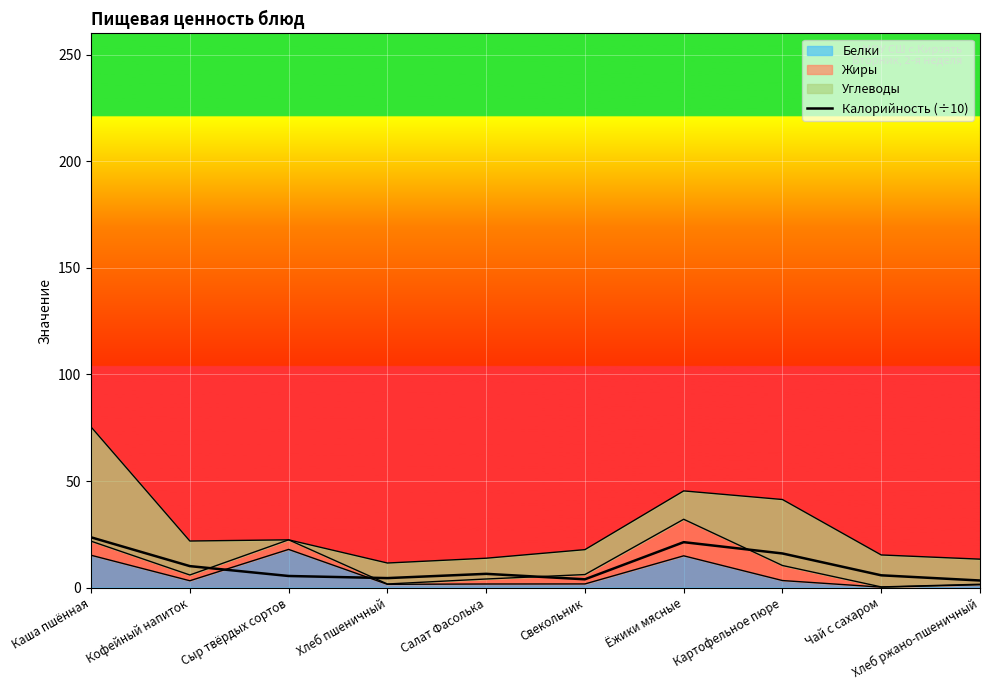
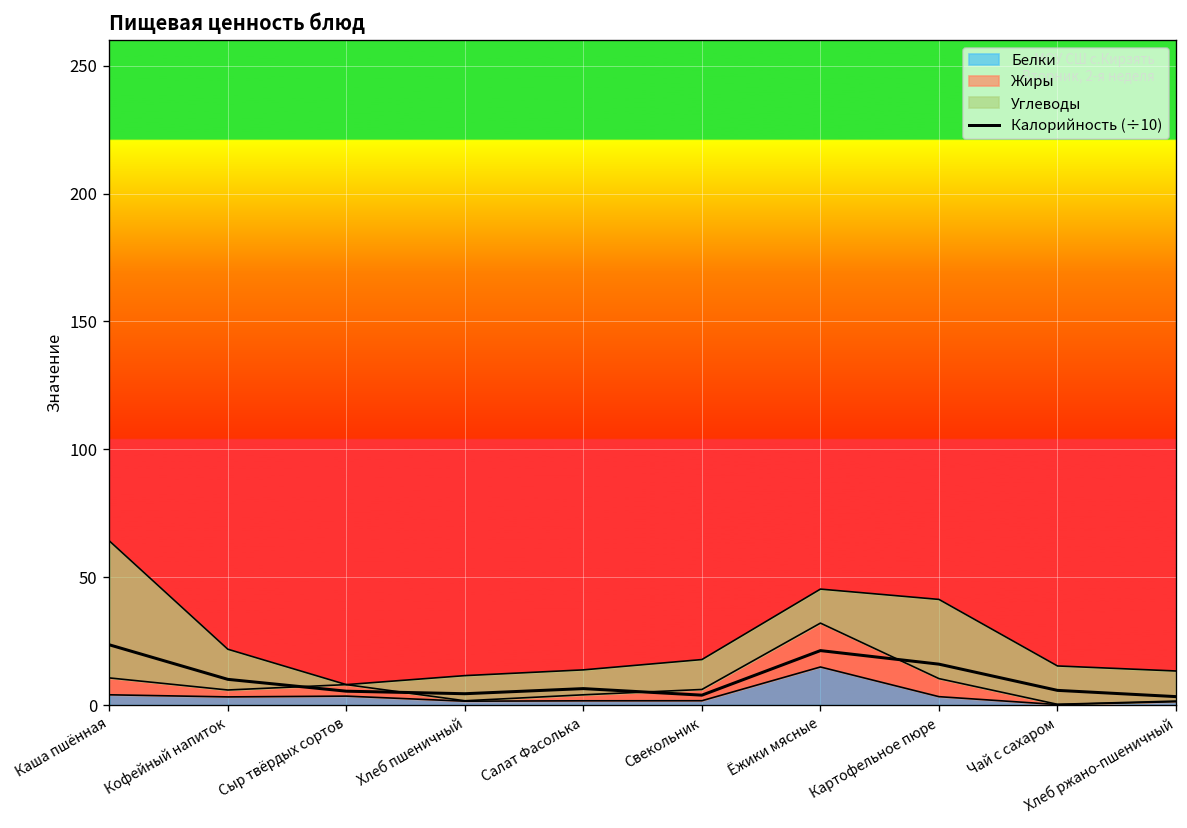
Белки, Каша пшённая: 15 -> 4
Белки, Сыр твёрдых сортов: 18 -> 4
